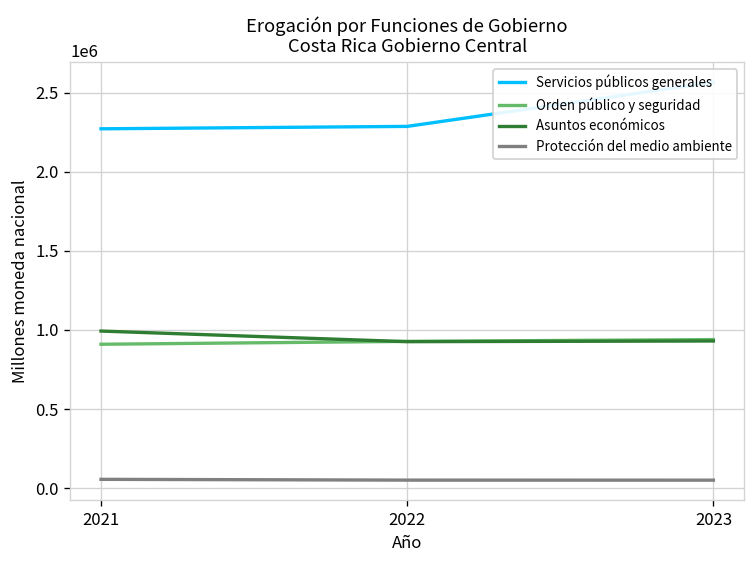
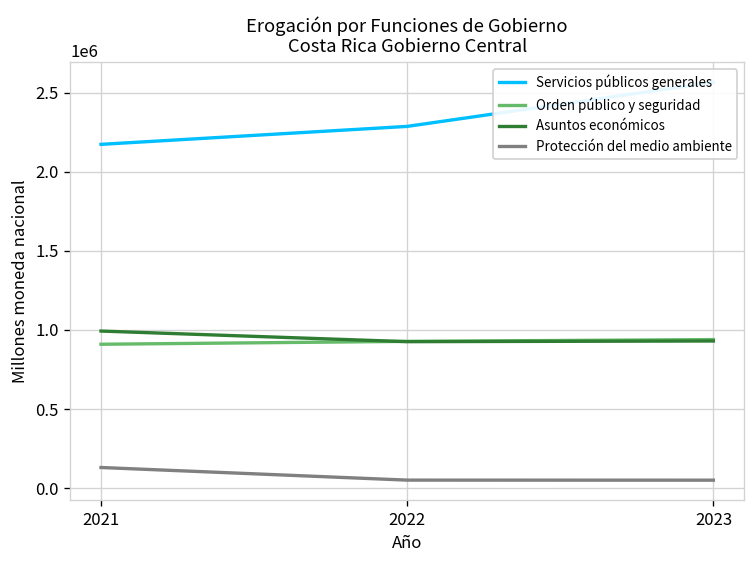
Servicios públicos generales, 2021: 2270000 -> 2170000
Protección del medio ambiente, 2021: 60000 -> 130000
